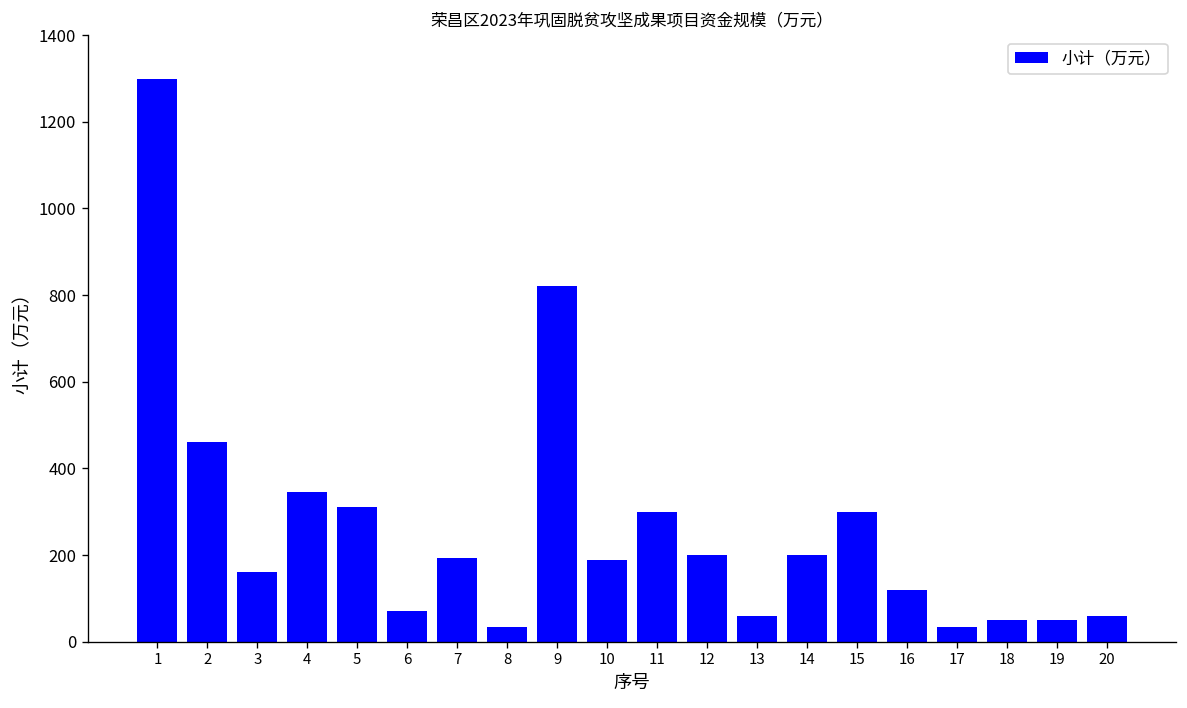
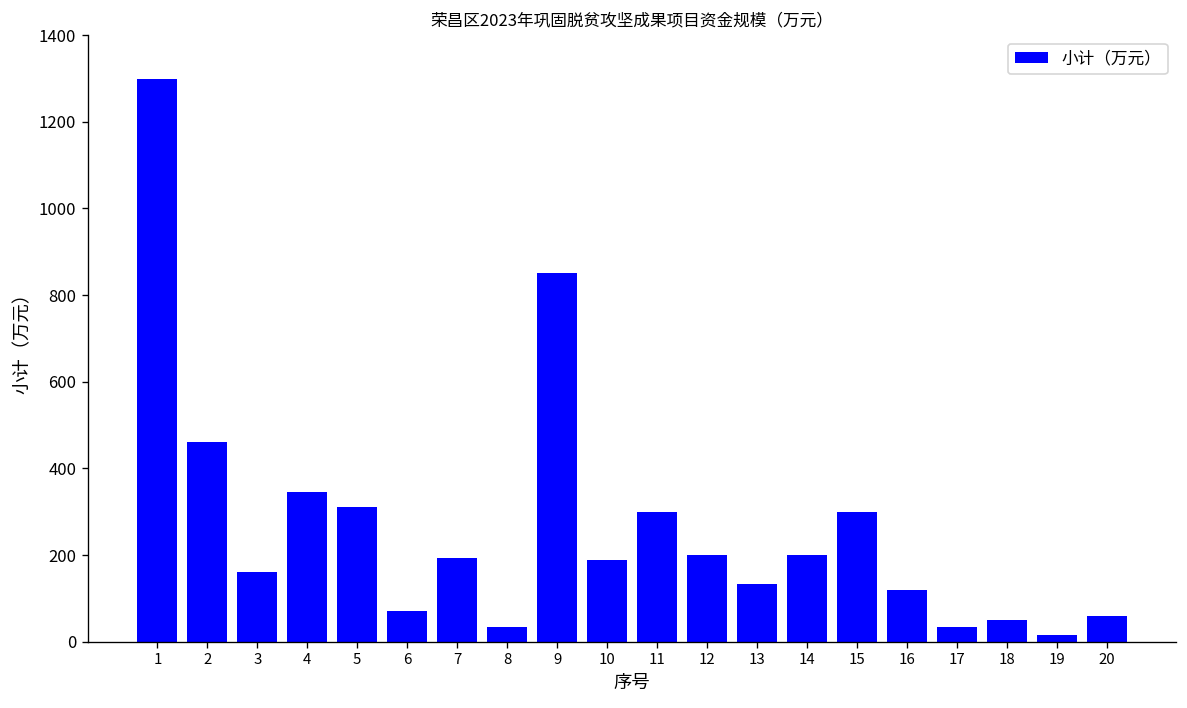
9: 820 -> 850
13: 60 -> 130
19: 50 -> 20
